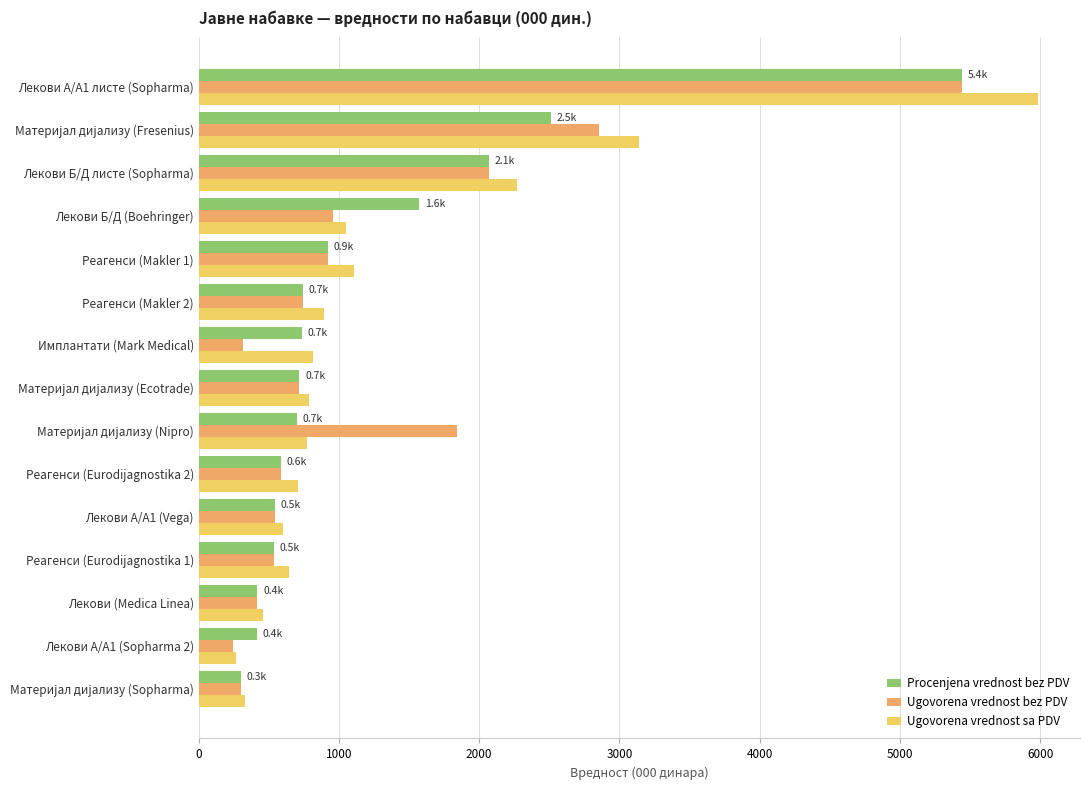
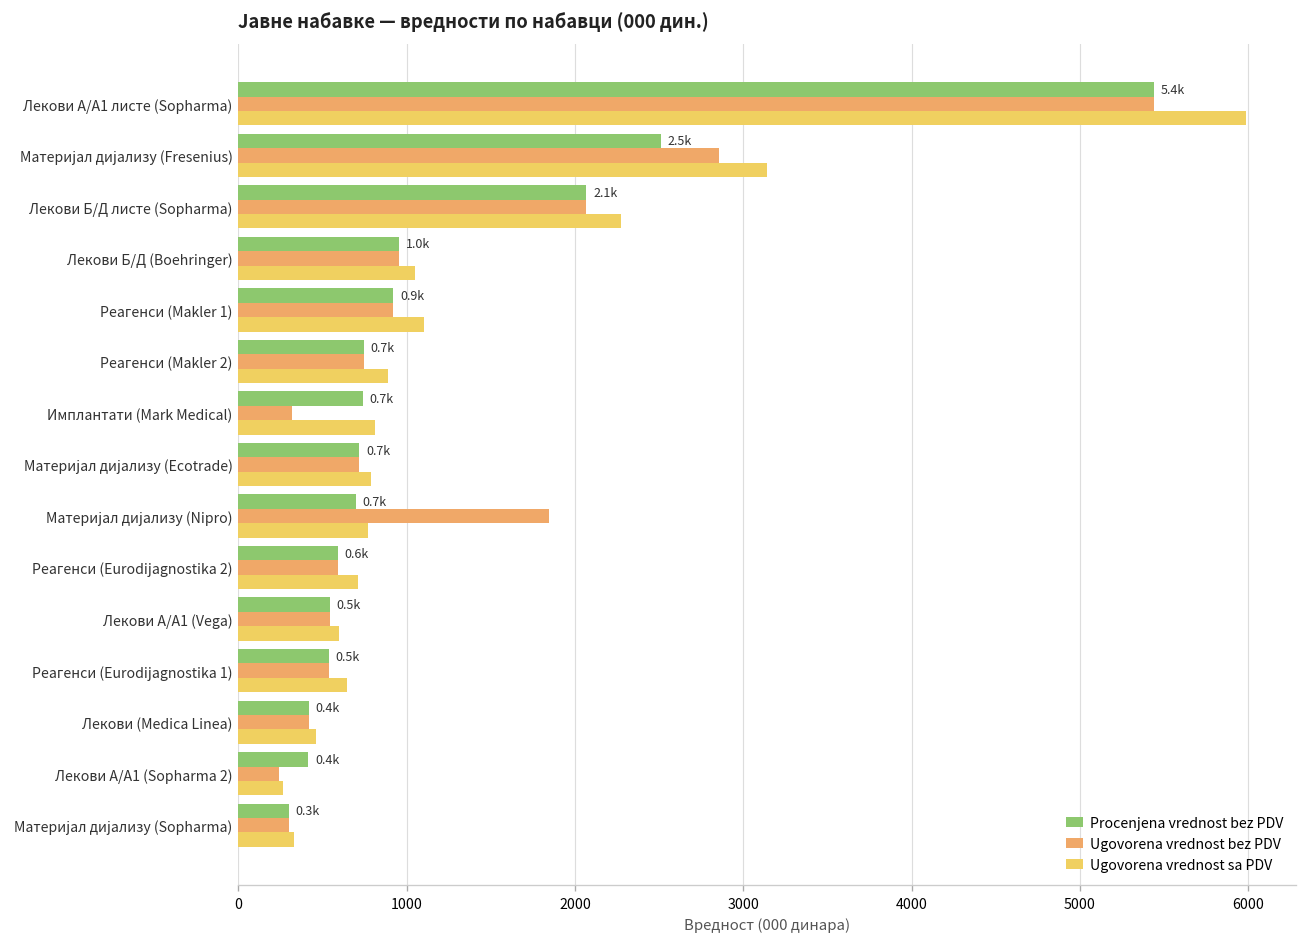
Procenjena vrednost bez PDV, Лекови Б/Д (Boehringer): 1.6k -> 1.0k
